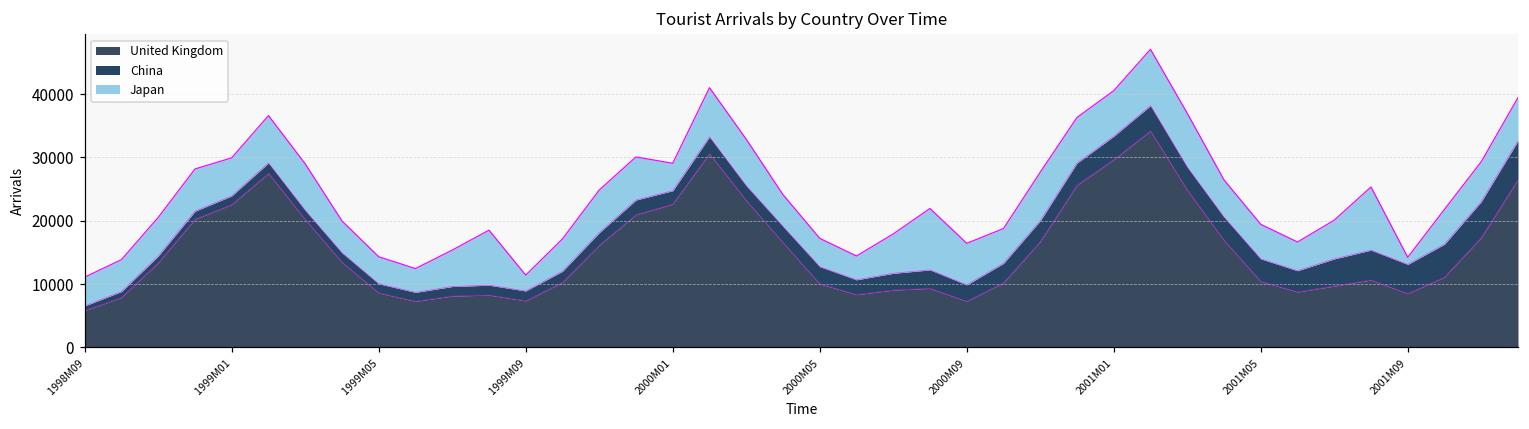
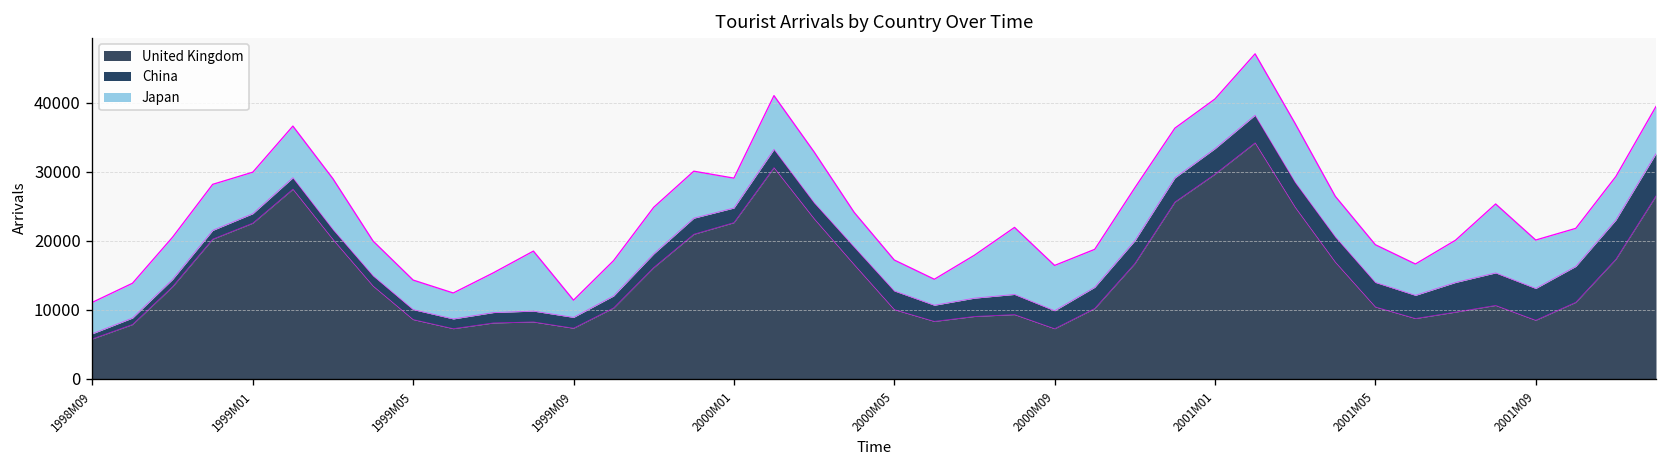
Japan, 2001M09: 1000 -> 7000
